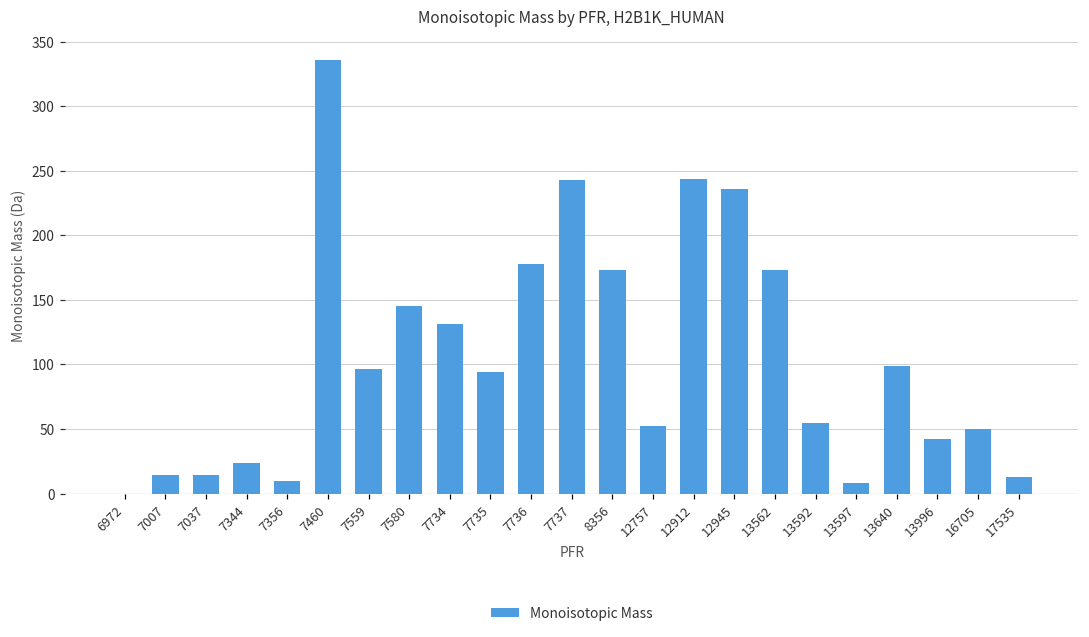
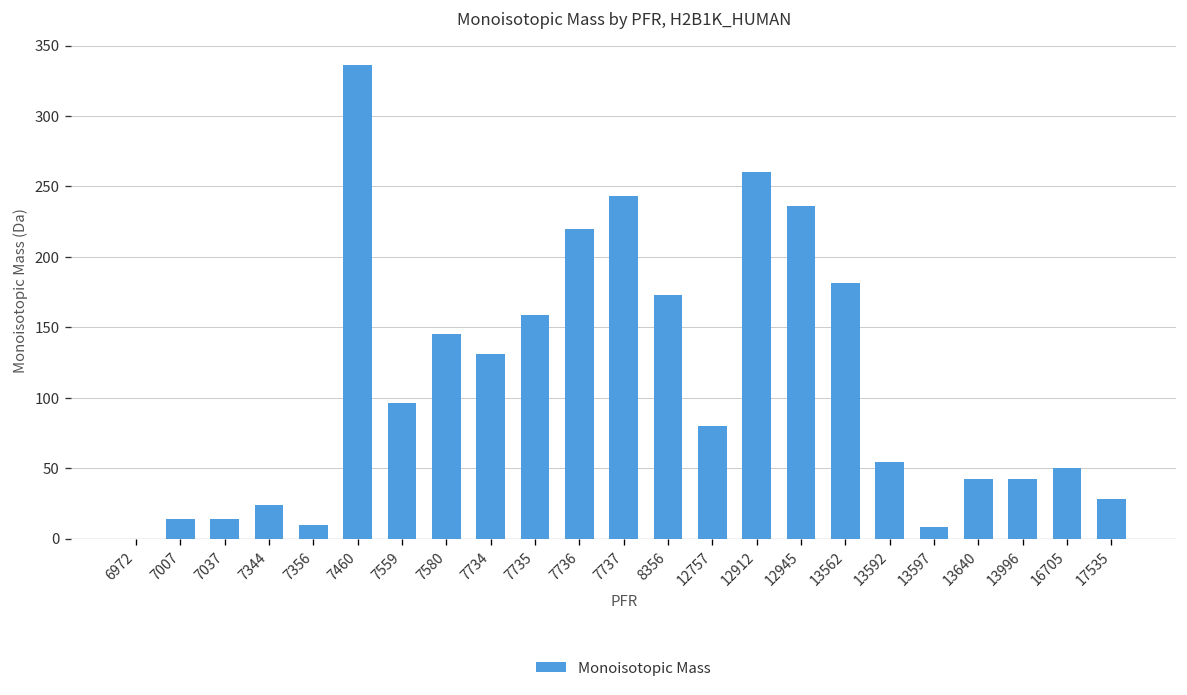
7735: 94 -> 159
7736: 178 -> 220
12757: 52 -> 80
12912: 244 -> 260
13562: 173 -> 182
13640: 99 -> 42
17535: 13 -> 28
